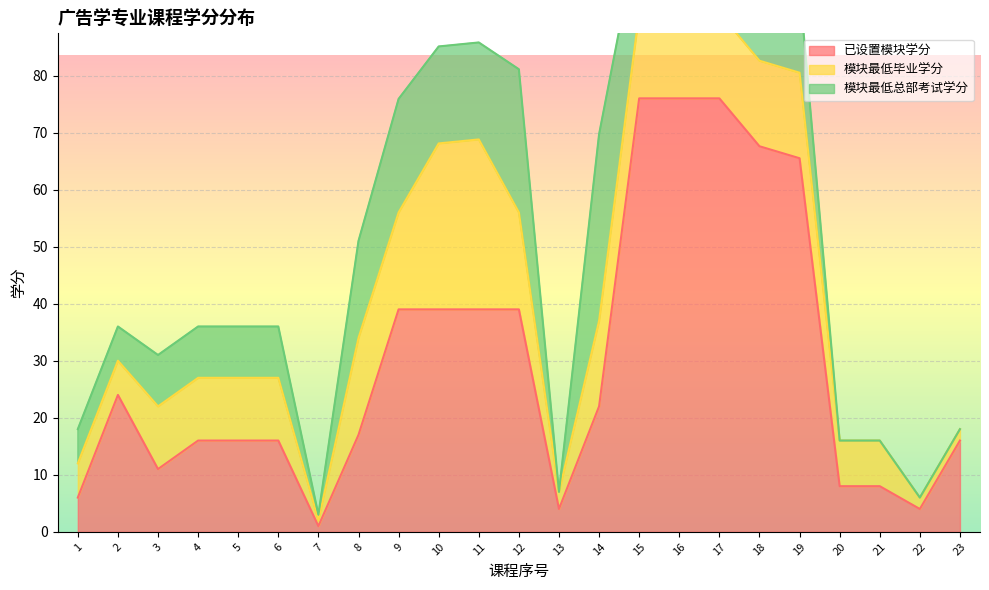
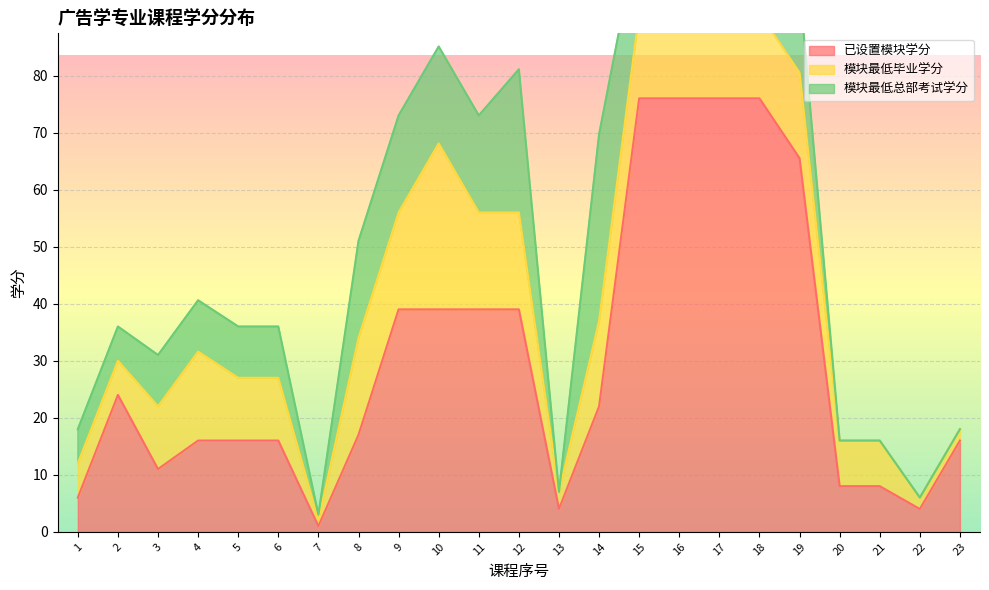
模块最低毕业学分, 4: 11 -> 16
模块最低总部考试学分, 9: 20 -> 17
模块最低毕业学分, 11: 30 -> 17
已设置模块学分, 18: 68 -> 76
